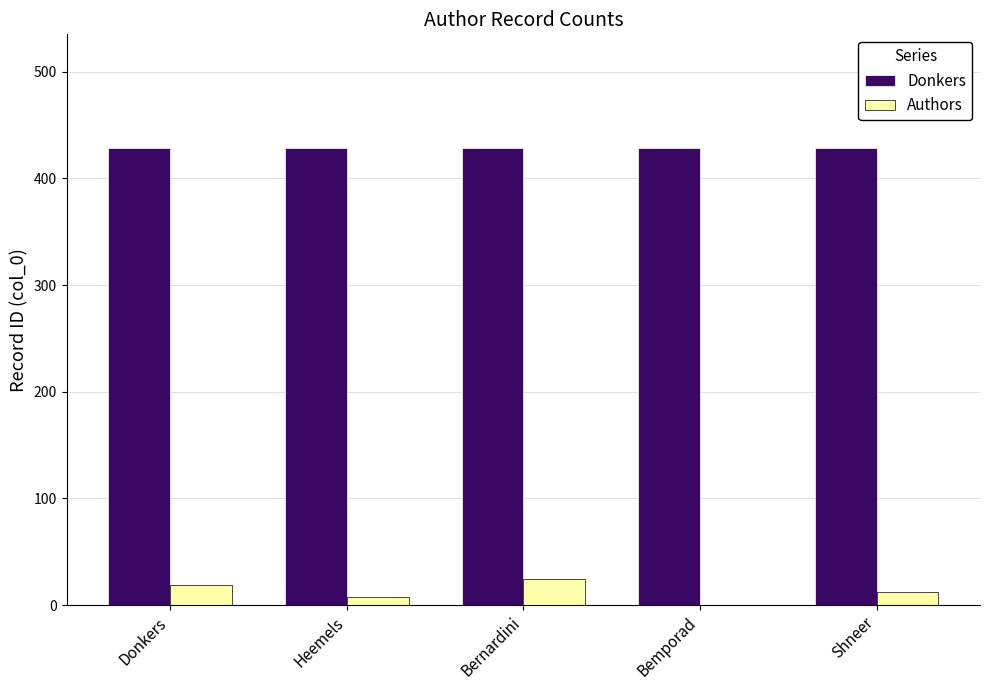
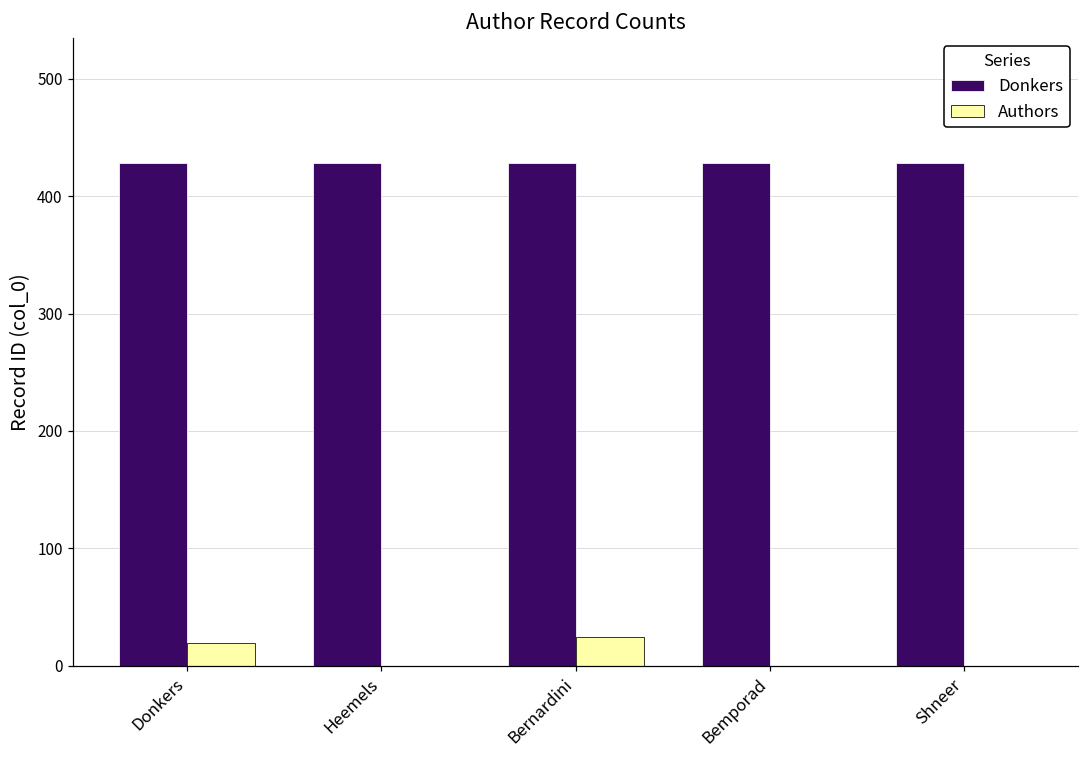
Authors, Heemels: 8 -> 0
Authors, Shneer: 12 -> 0
